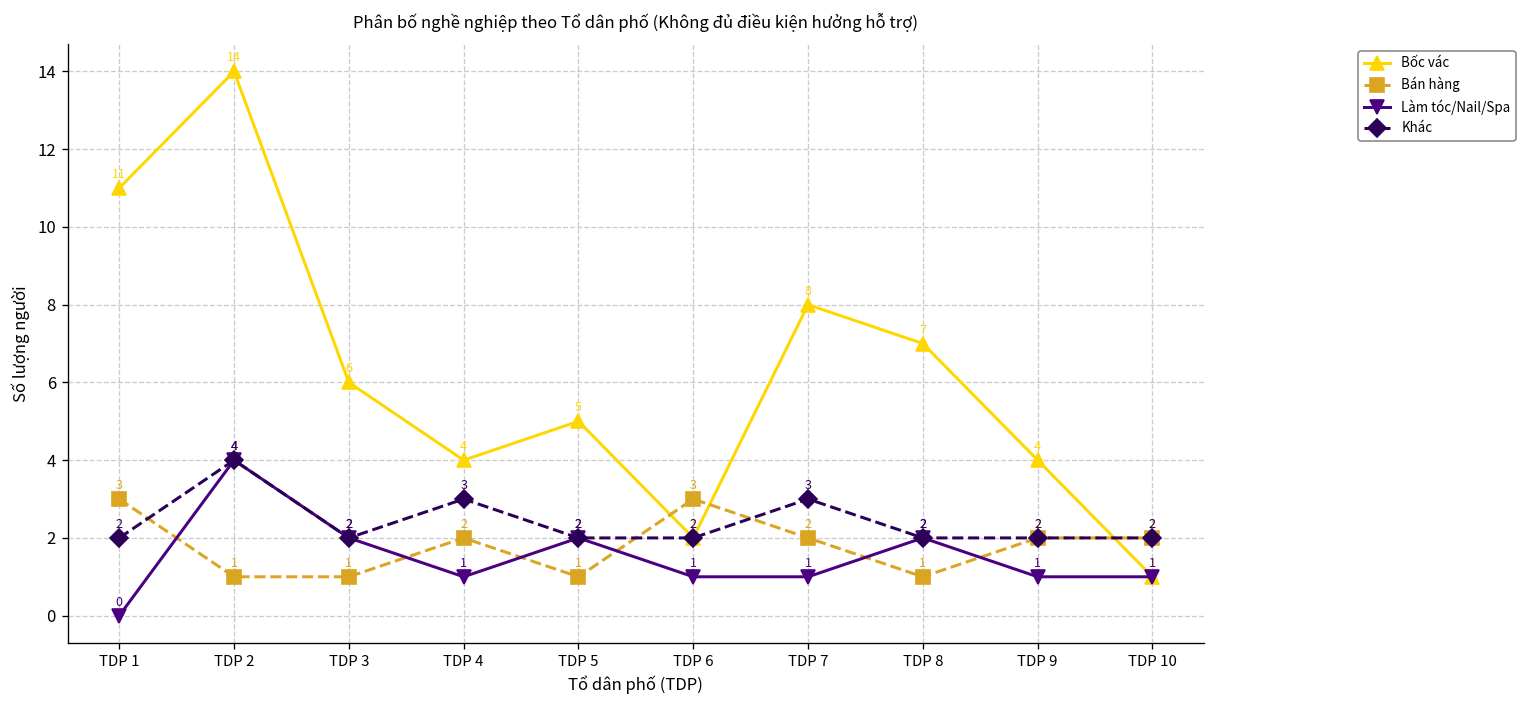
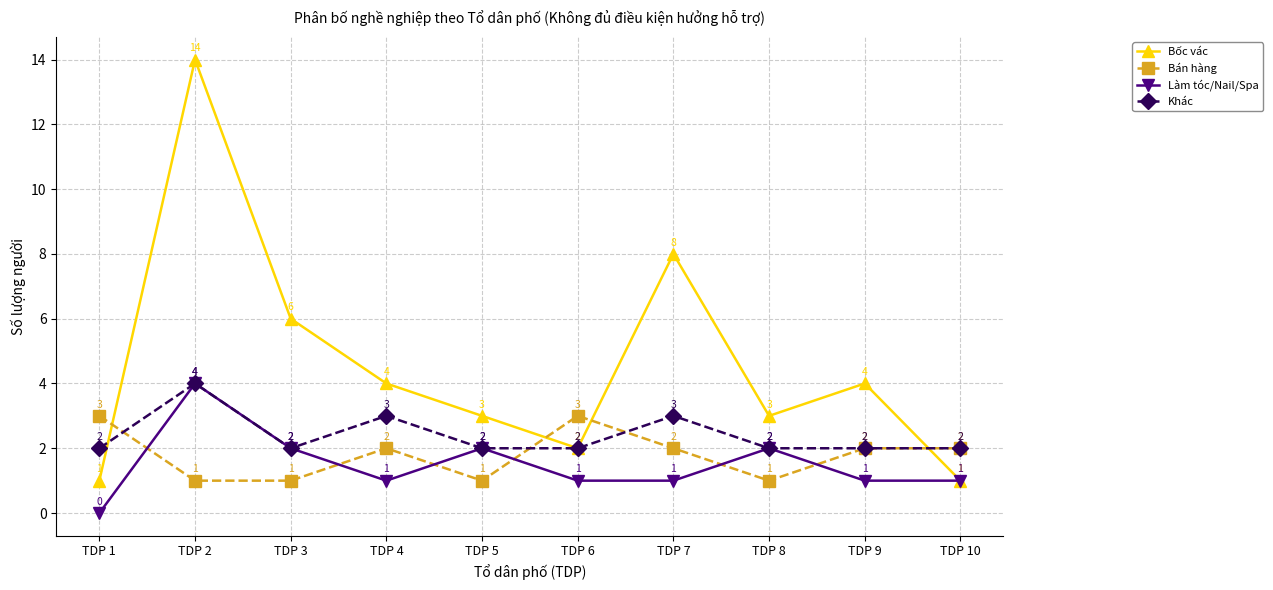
Bốc vác, TDP 1: 11 -> 1
Bốc vác, TDP 5: 5 -> 3
Bốc vác, TDP 8: 7 -> 3
